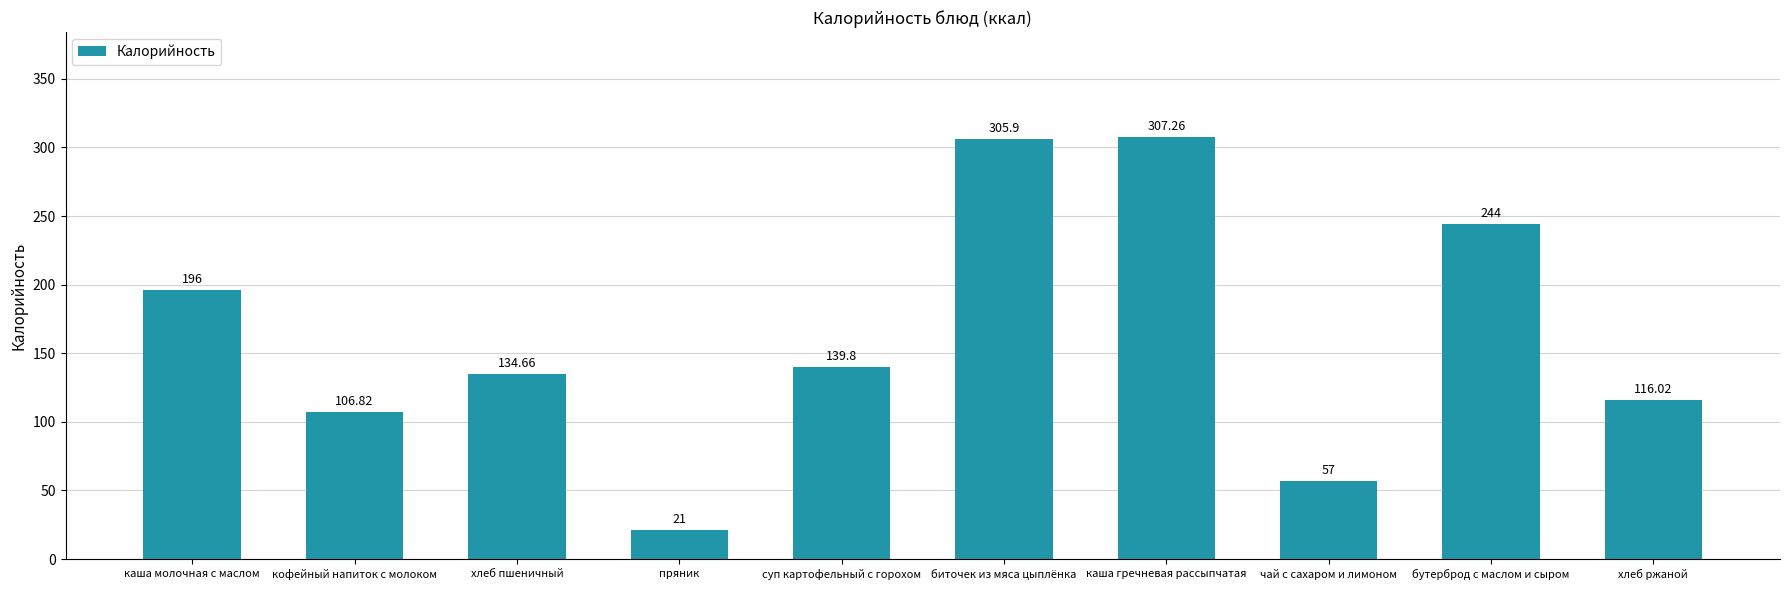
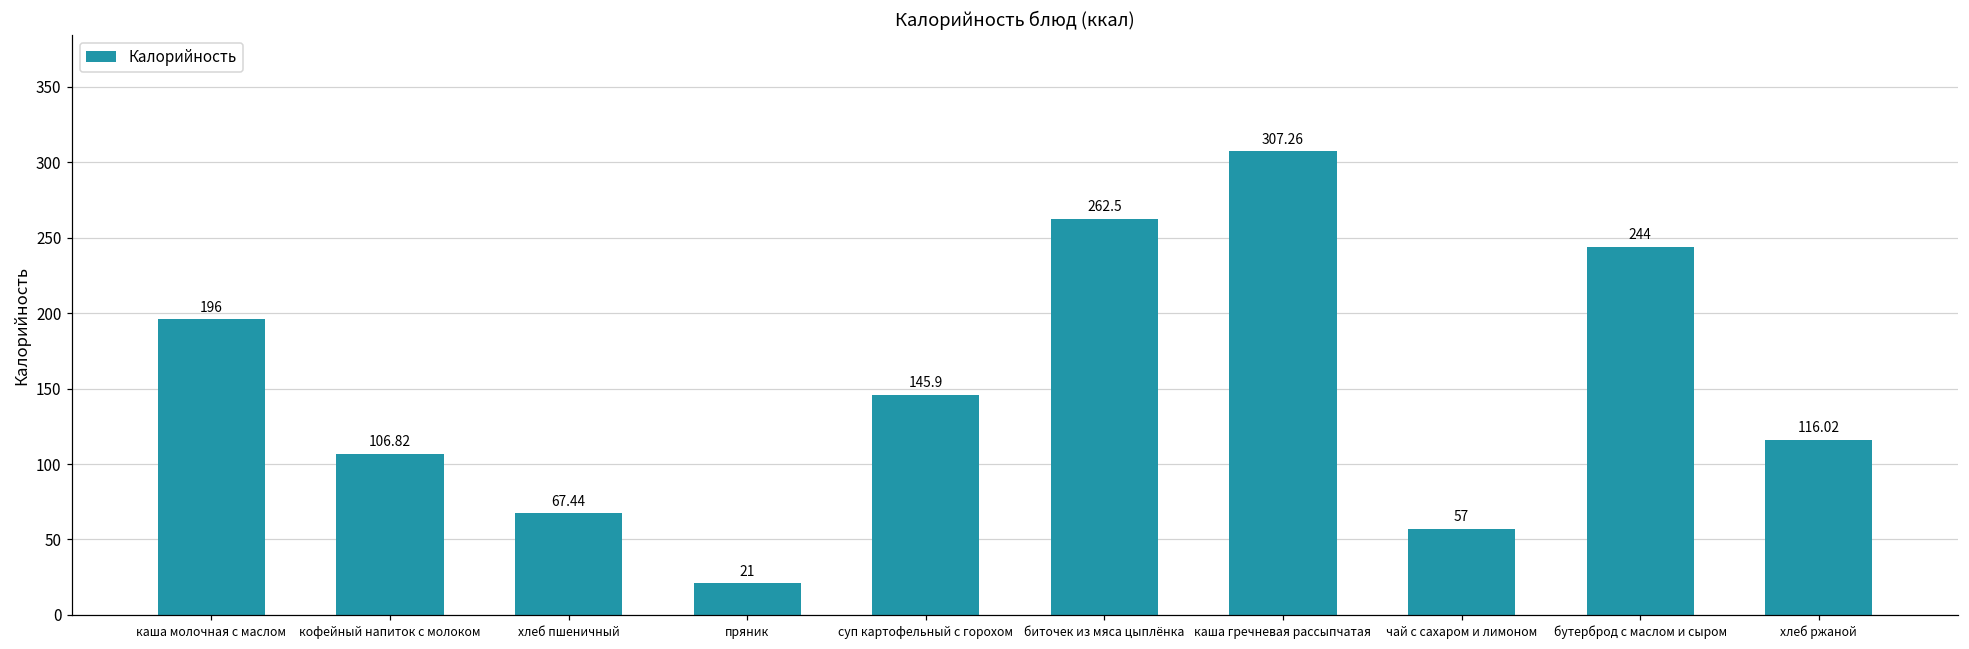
хлеб пшеничный: 134.66 -> 67.44
суп картофельный с горохом: 139.8 -> 145.9
биточек из мяса цыплёнка: 305.9 -> 262.5
